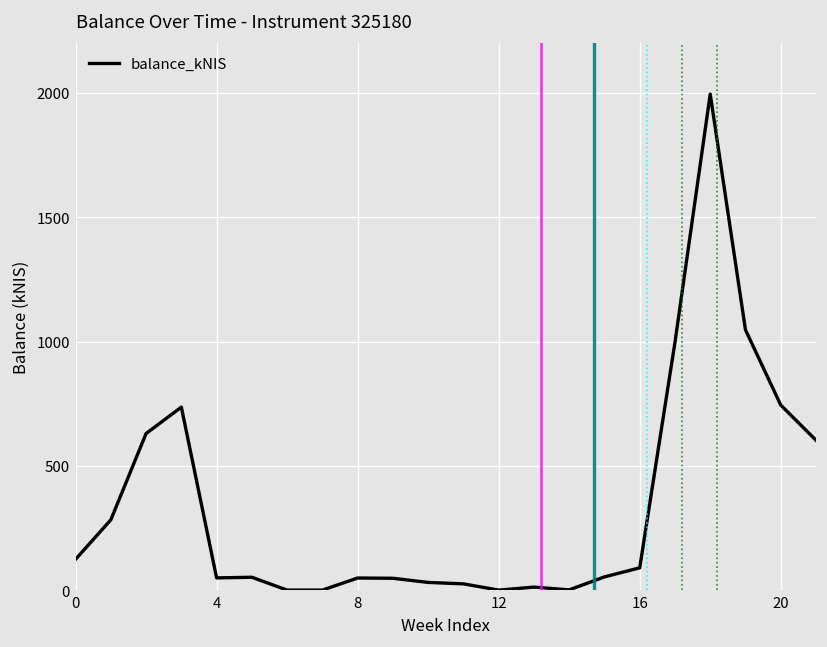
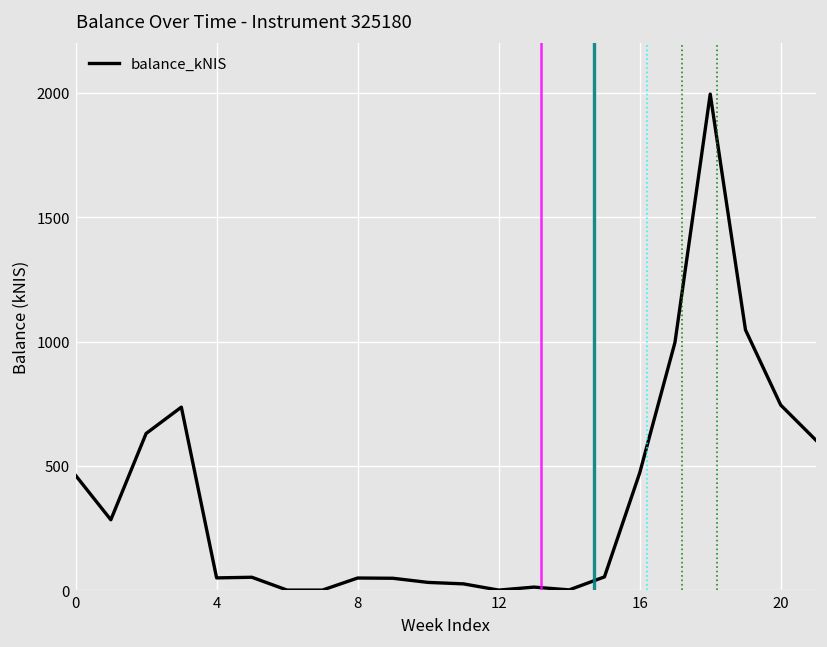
0: 120 -> 460
16: 90 -> 470
